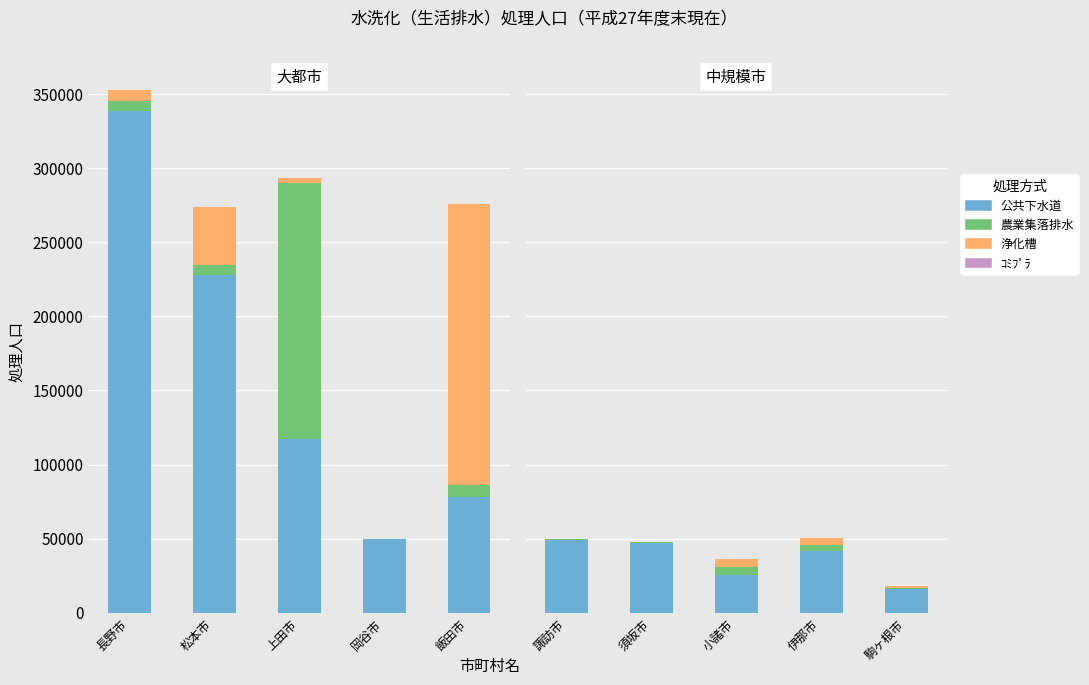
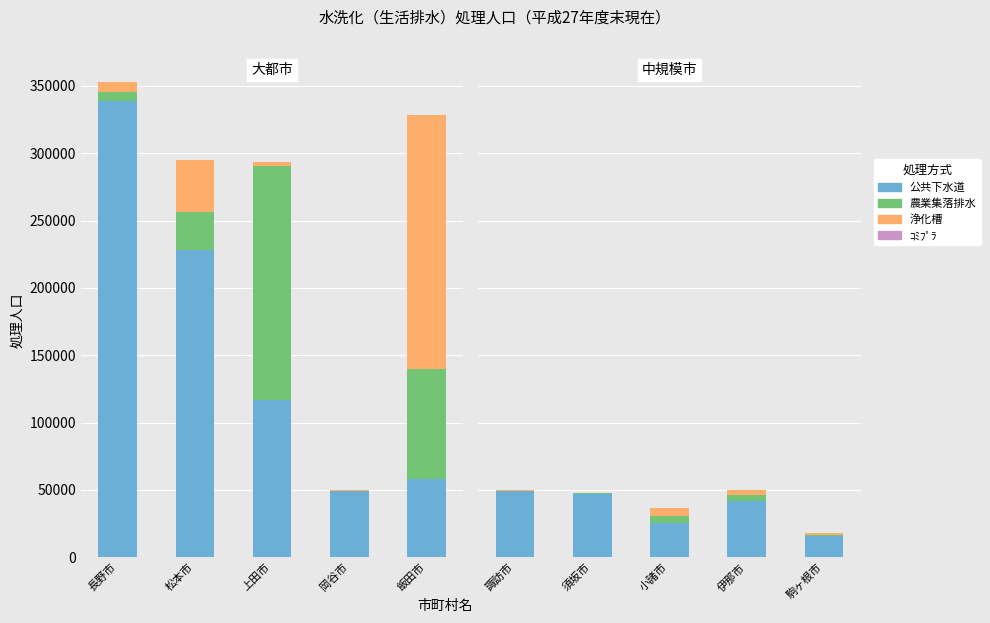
大都市, 農業集落排水, 松本市: 6000 -> 28000
大都市, 公共下水道, 飯田市: 78000 -> 58000
大都市, 農業集落排水, 飯田市: 8000 -> 81000
